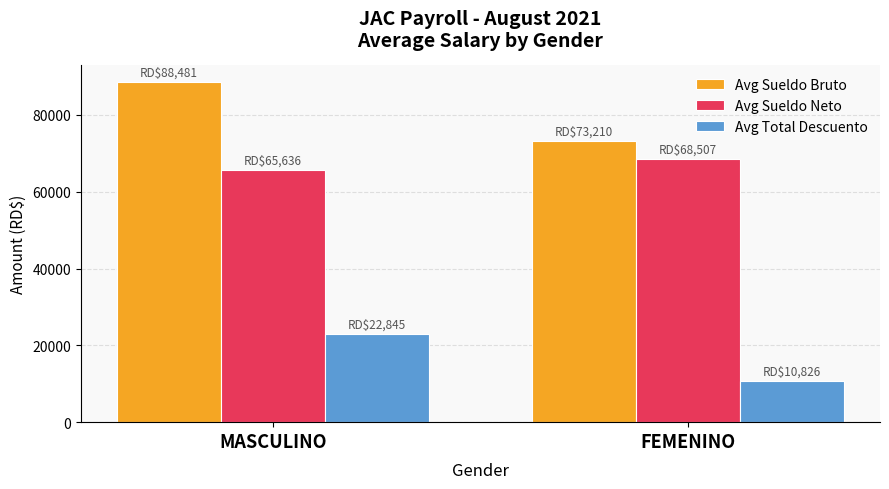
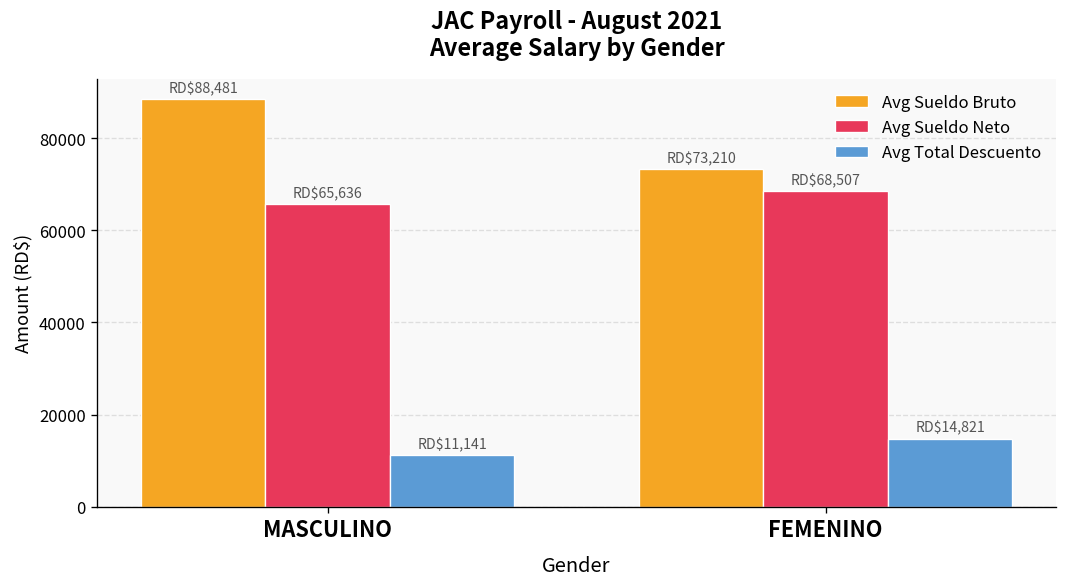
Avg Total Descuento, MASCULINO: $22,845 -> $11,141
Avg Total Descuento, FEMENINO: $10,826 -> $14,821
